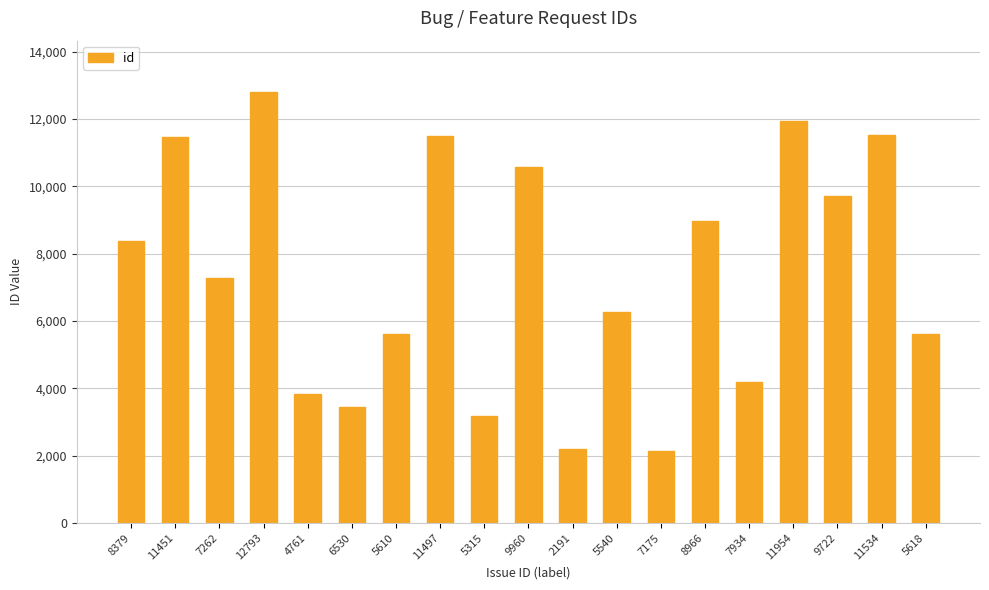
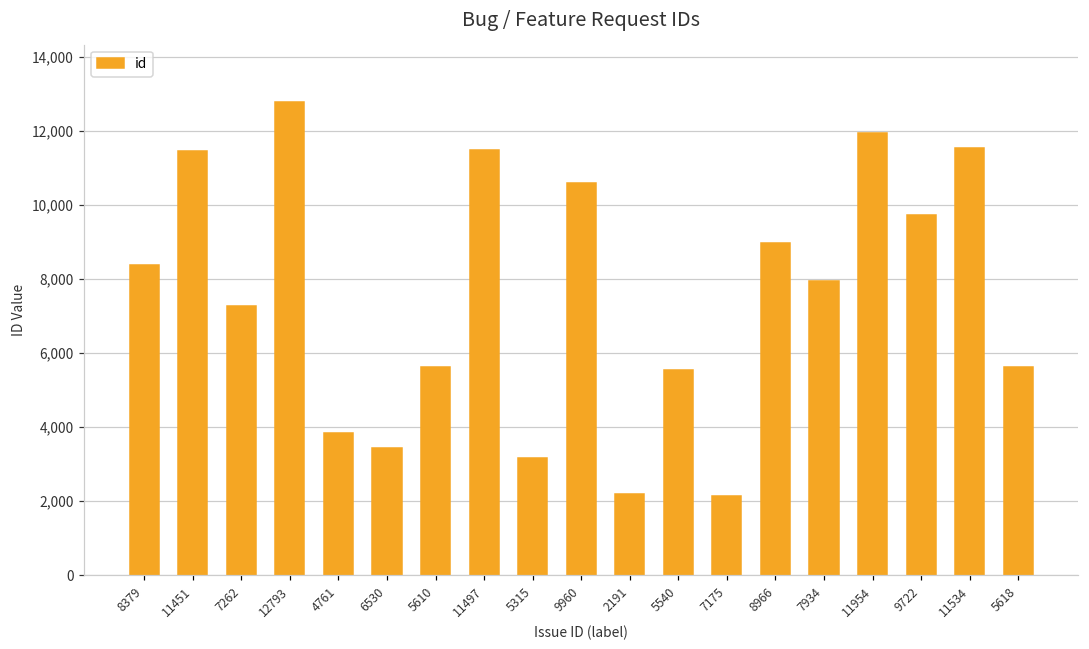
5540: 6,300 -> 5,500
7934: 4,200 -> 7,900
